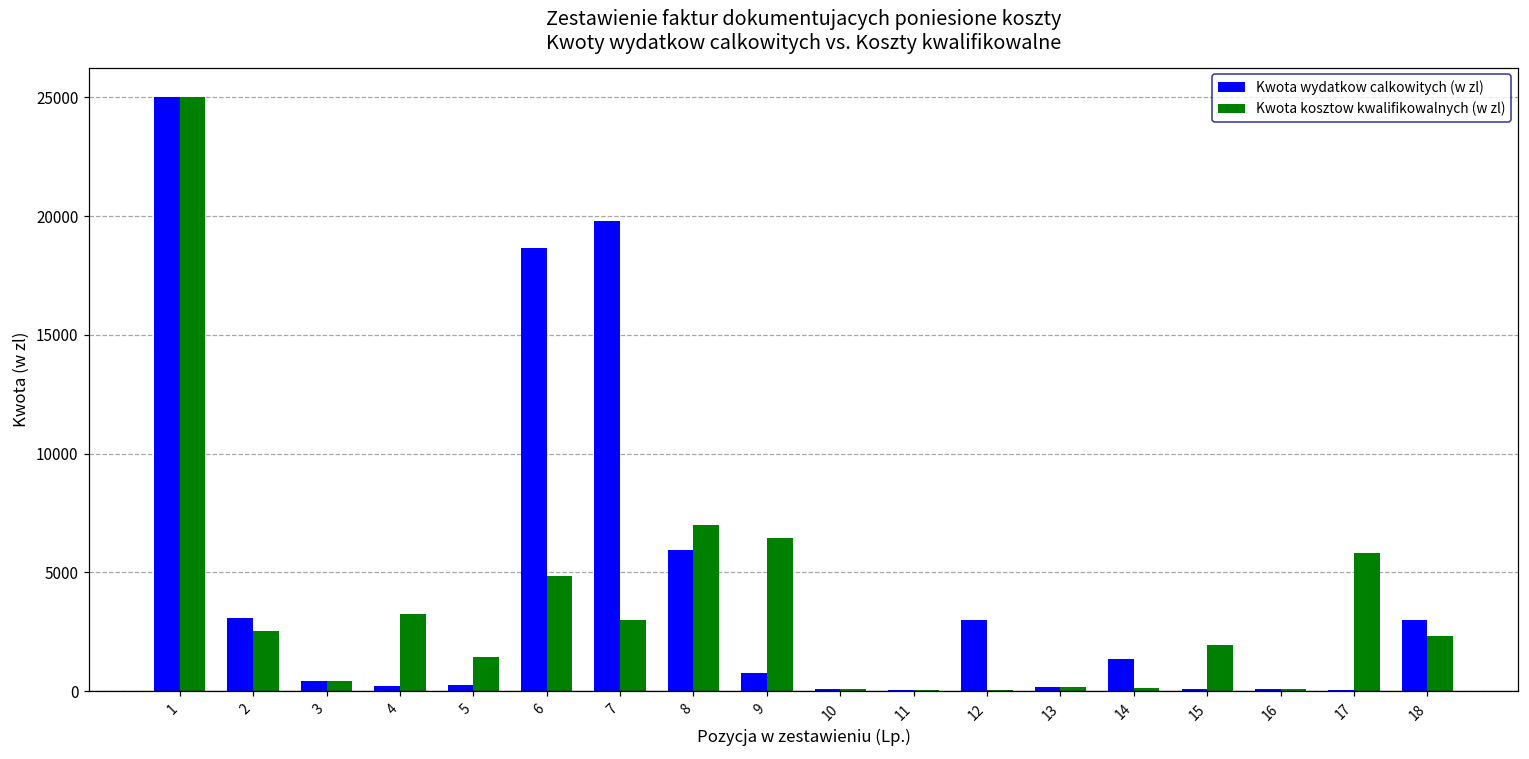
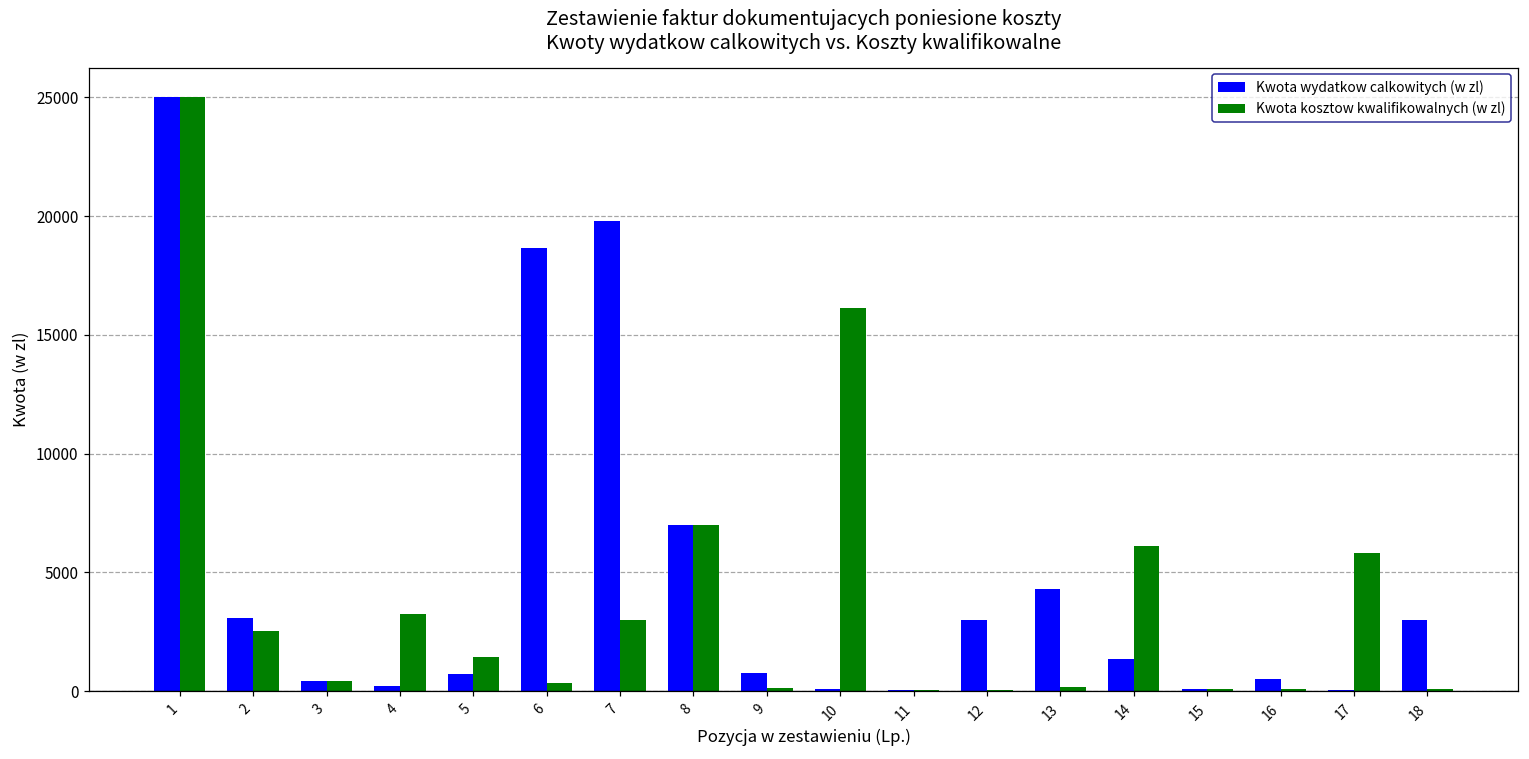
Kwota wydatkow calkowitych (w zl), 5: 200 -> 700
Kwota kosztow kwalifikowalnych (w zl), 6: 4900 -> 400
Kwota wydatkow calkowitych (w zl), 8: 6000 -> 7000
Kwota kosztow kwalifikowalnych (w zl), 9: 6500 -> 100
Kwota kosztow kwalifikowalnych (w zl), 10: 100 -> 16100
Kwota wydatkow calkowitych (w zl), 13: 200 -> 4300
Kwota kosztow kwalifikowalnych (w zl), 14: 200 -> 6100
Kwota kosztow kwalifikowalnych (w zl), 15: 1900 -> 100
Kwota wydatkow calkowitych (w zl), 16: 100 -> 500
Kwota kosztow kwalifikowalnych (w zl), 18: 2300 -> 100
